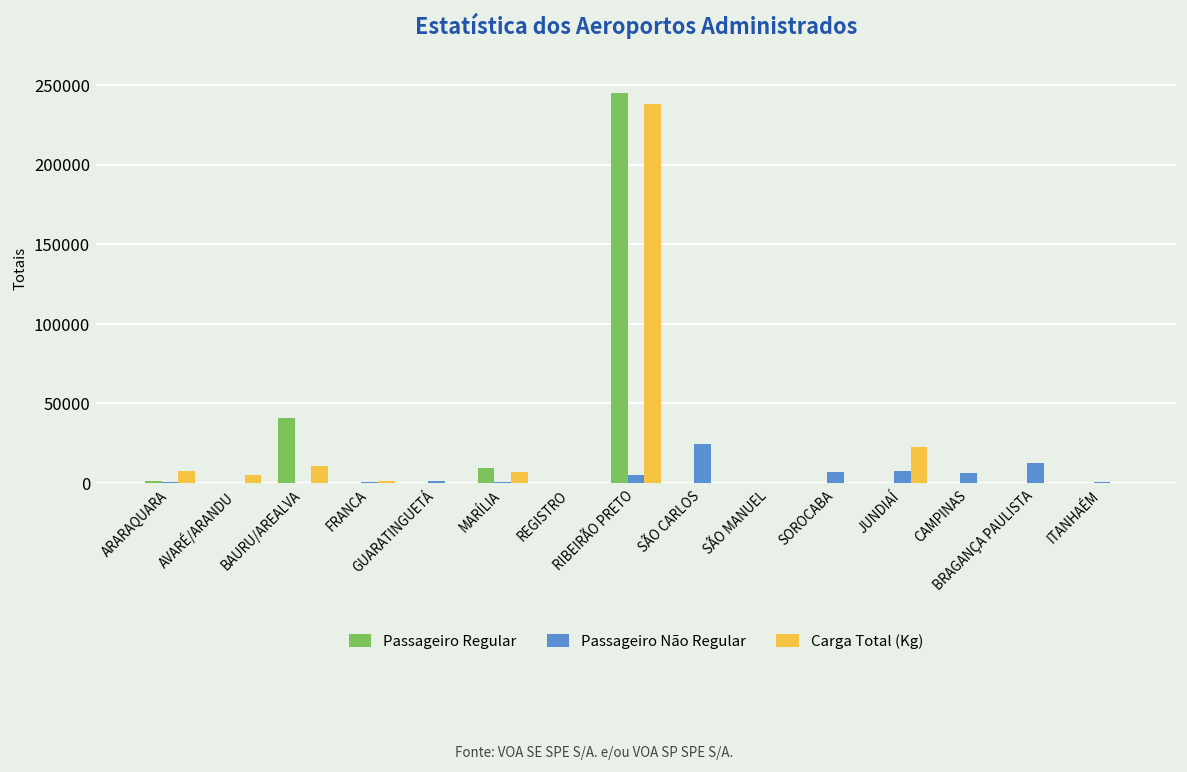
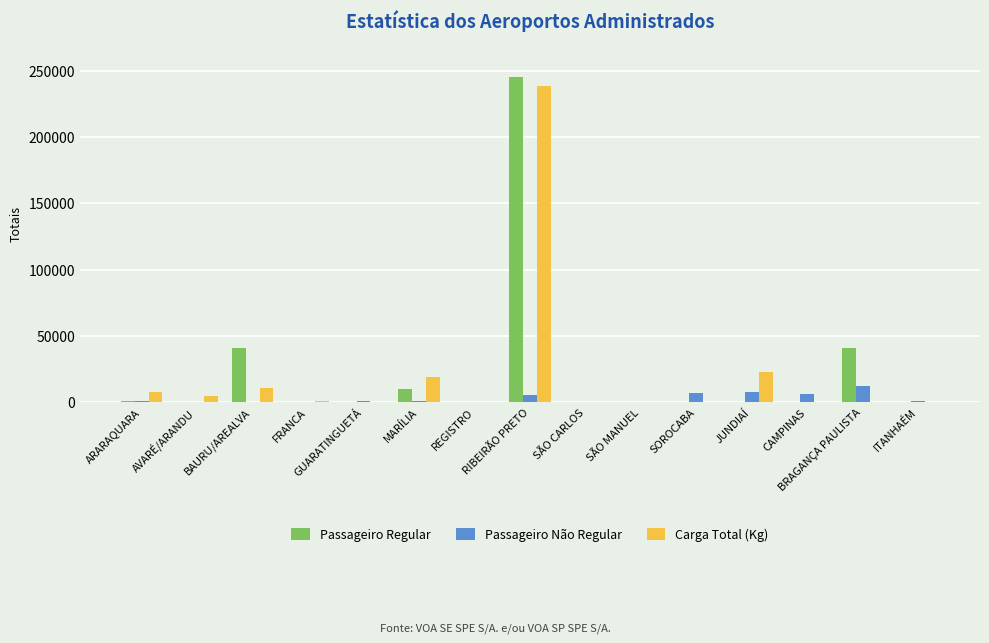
Carga Total (Kg), MARÍLIA: 7000 -> 19000
Passageiro Não Regular, SÃO CARLOS: 24000 -> 0
Passageiro Regular, BRAGANÇA PAULISTA: 0 -> 41000
